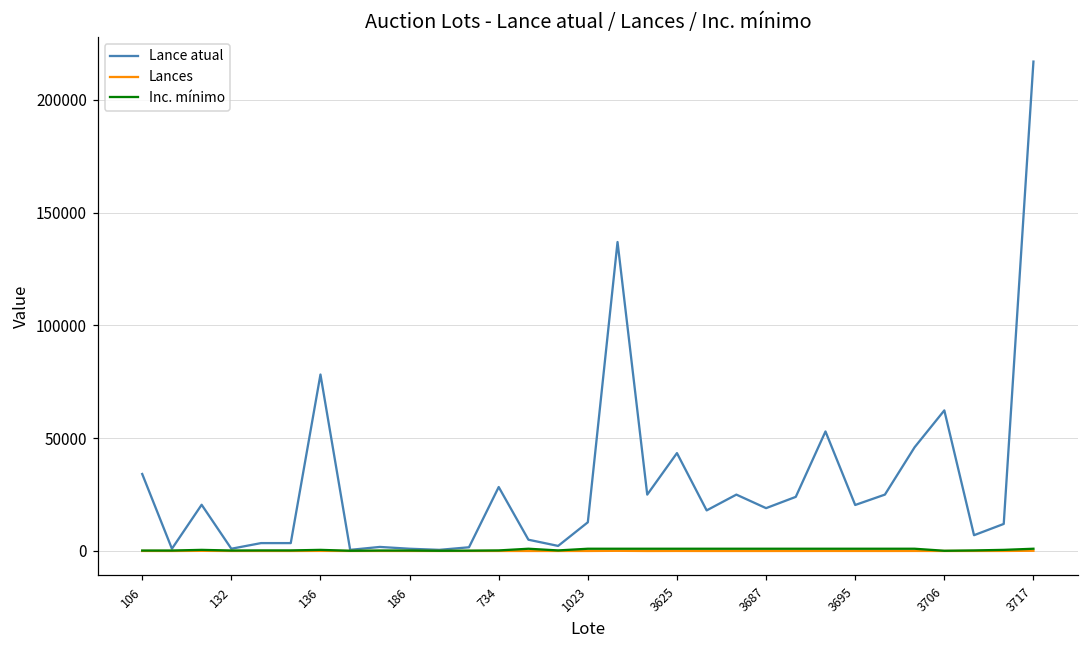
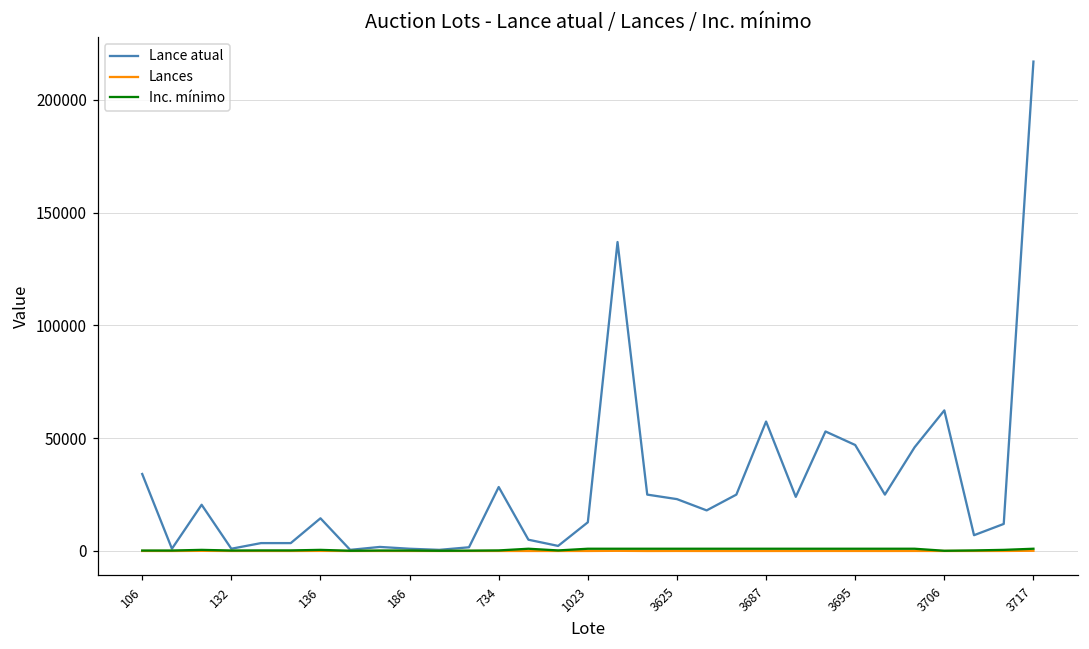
Lance atual, 136: 78000 -> 15000
Lance atual, 3625: 43000 -> 23000
Lance atual, 3687: 19000 -> 57000
Lance atual, 3695: 20000 -> 47000
